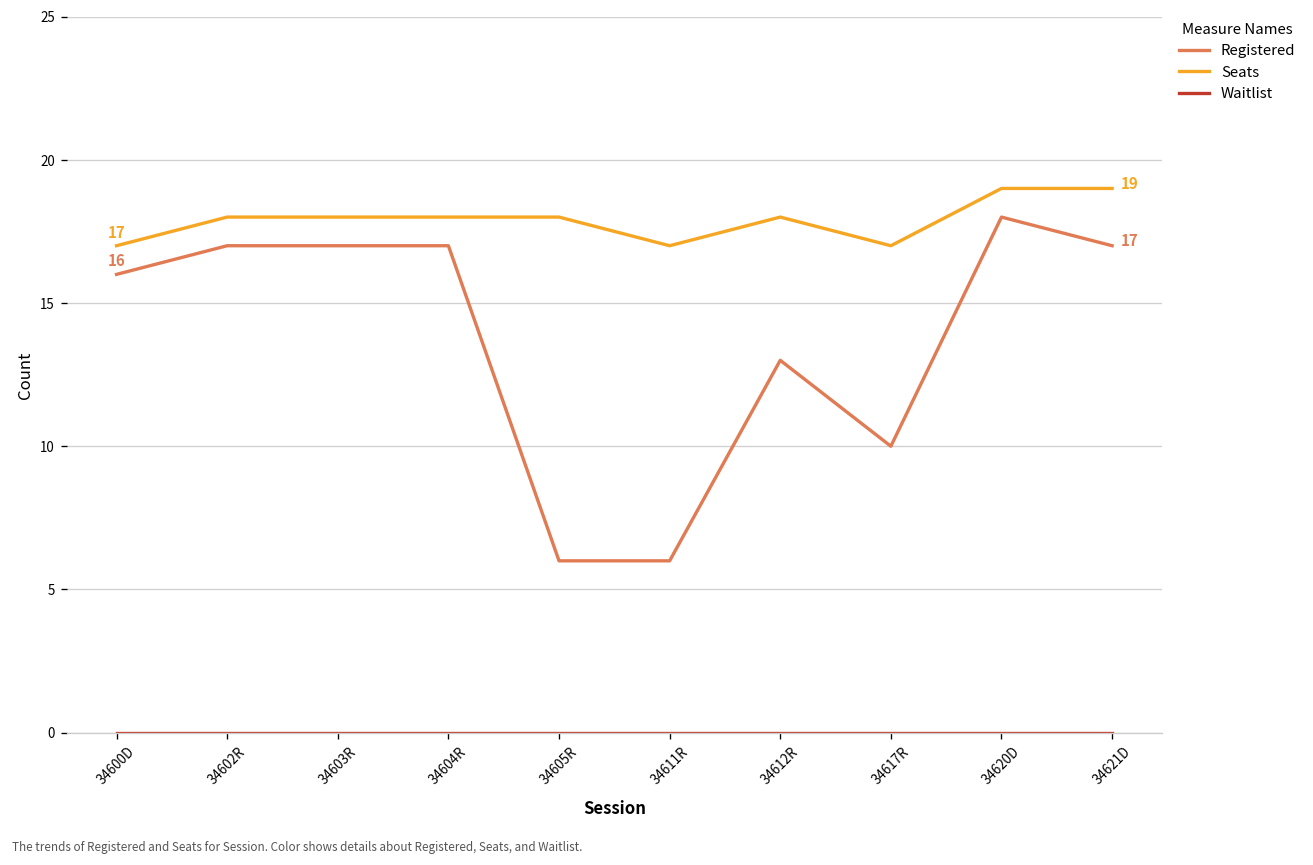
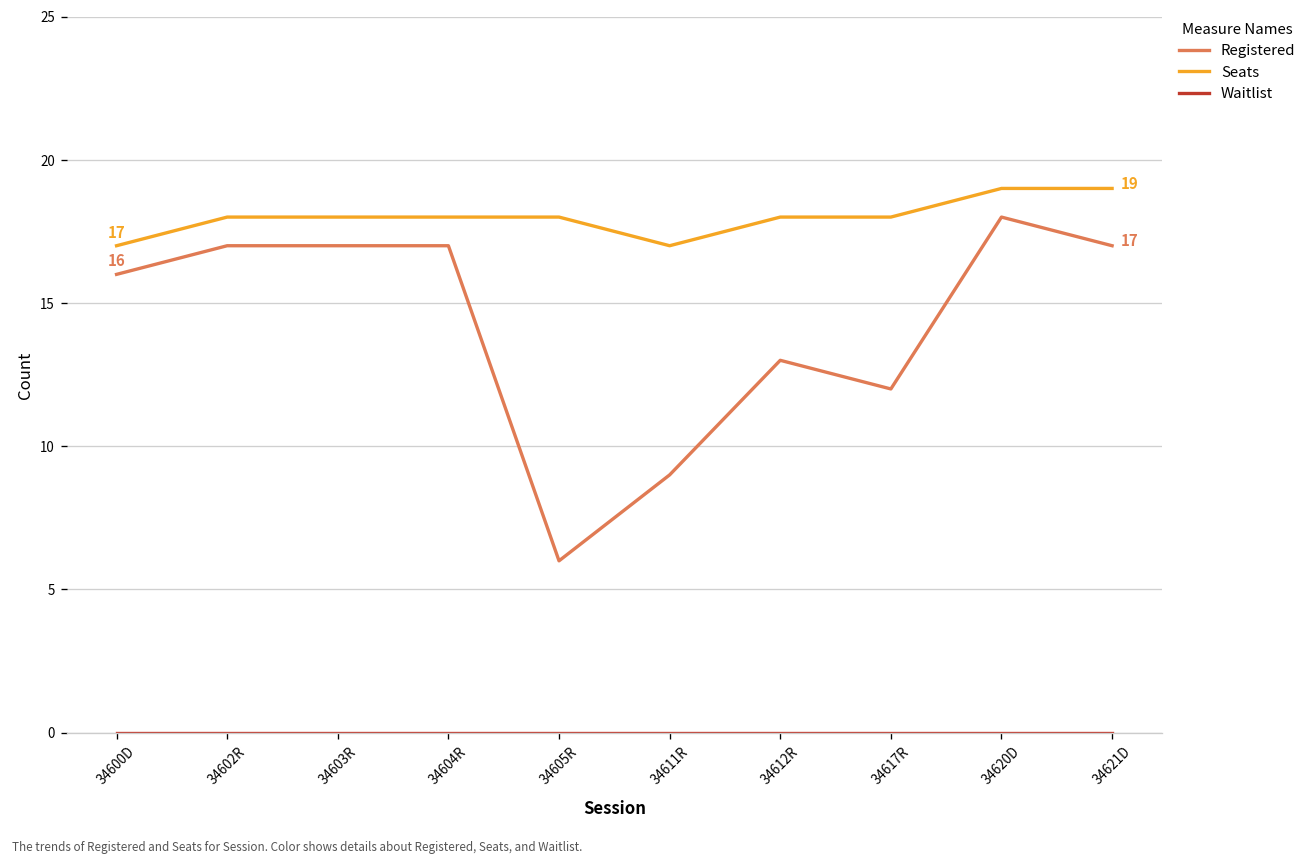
Registered, 34611R: 6 -> 9
Registered, 34617R: 10 -> 12
Seats, 34617R: 17 -> 18
